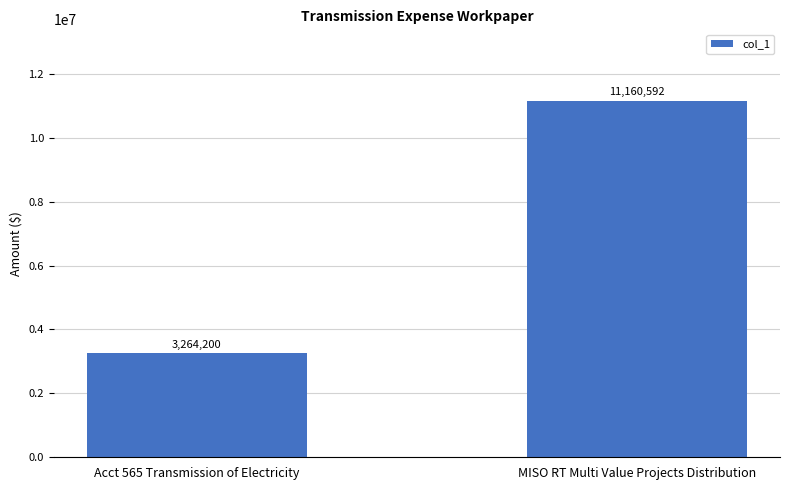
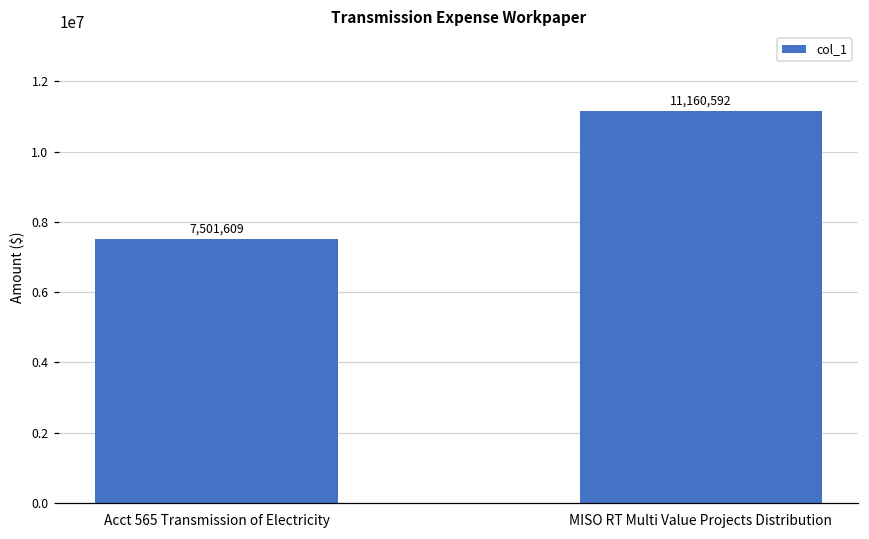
Acct 565 Transmission of Electricity: 3,264,200 -> 7,501,609
